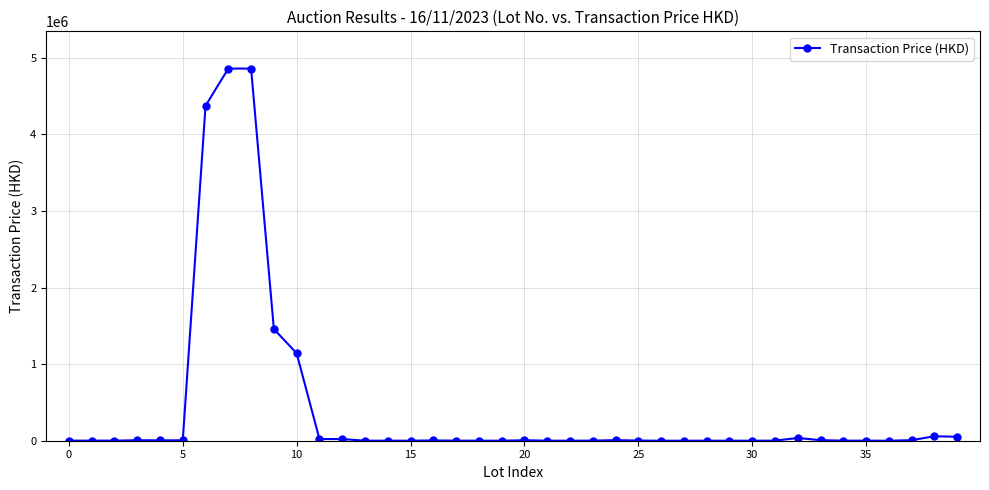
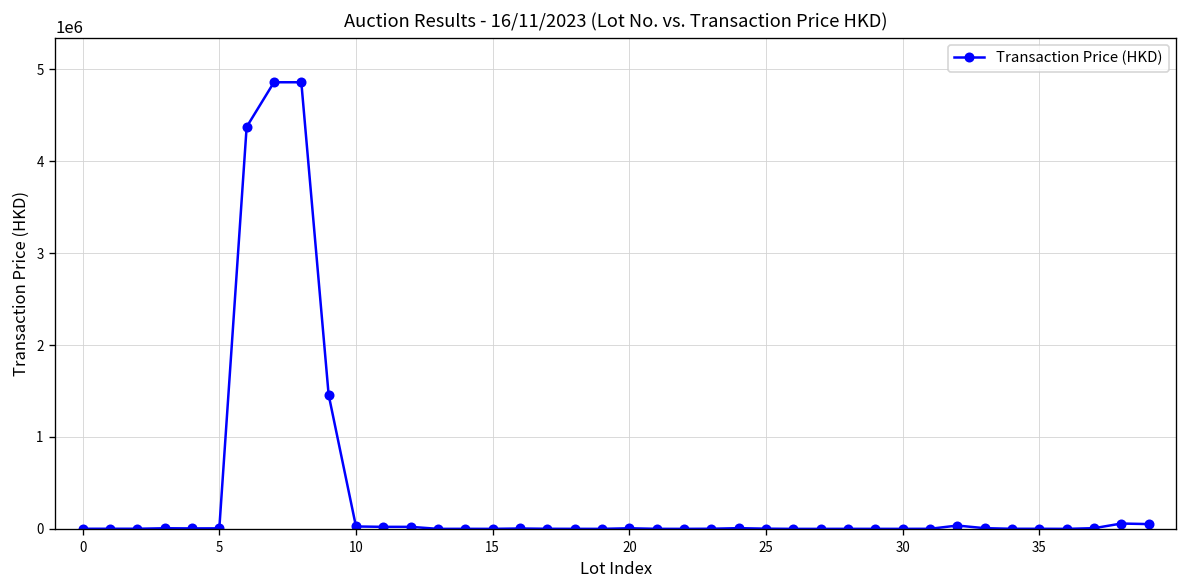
10: 1100000 -> 0
